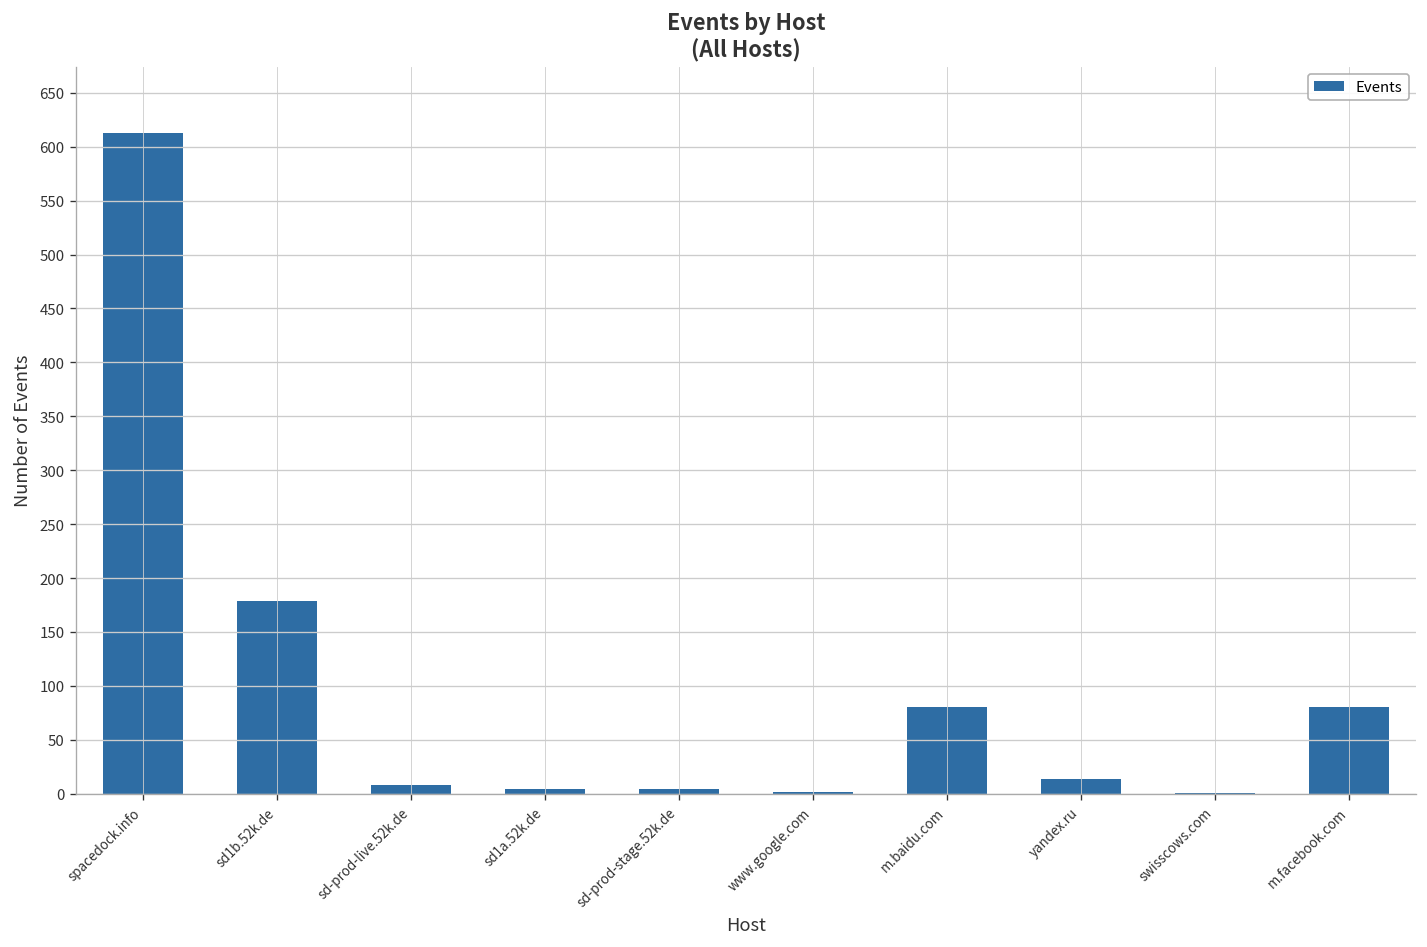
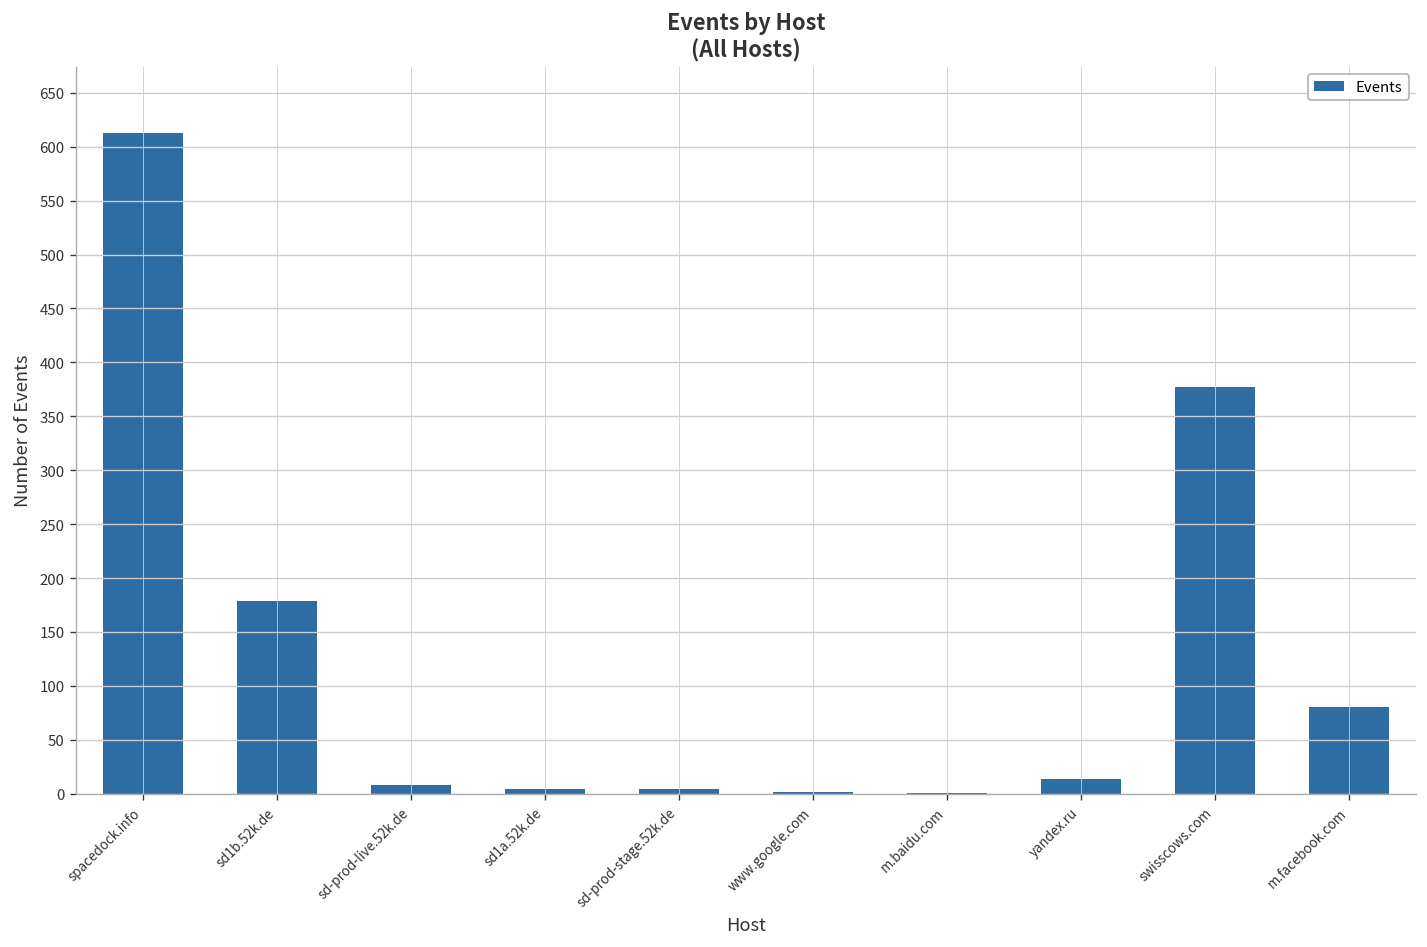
m.baidu.com: 80 -> 0
swisscows.com: 0 -> 380
